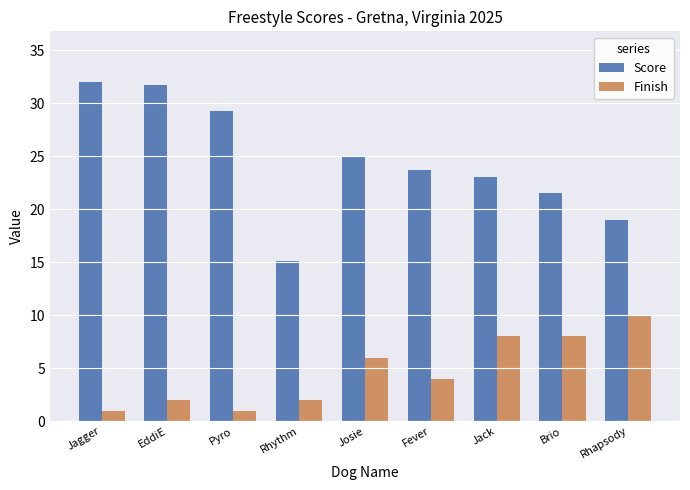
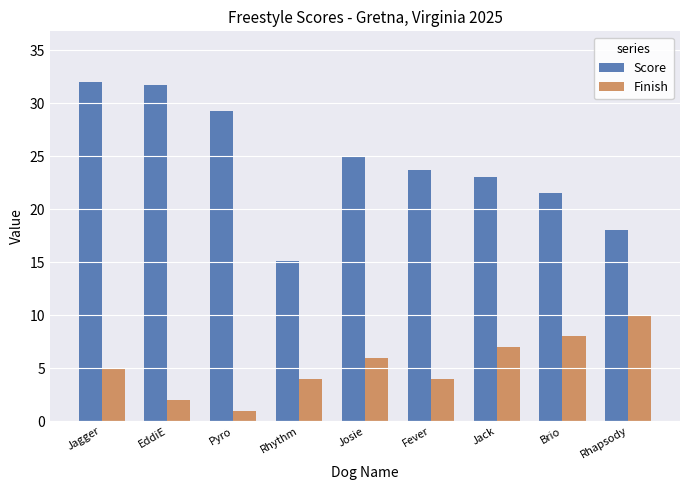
Finish, Jagger: 1 -> 5
Finish, Rhythm: 2 -> 4
Finish, Jack: 8 -> 7
Score, Rhapsody: 19 -> 18
